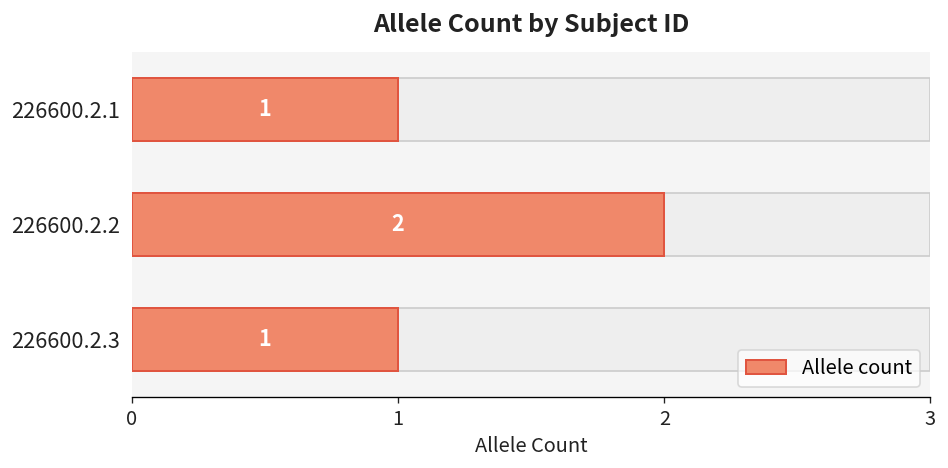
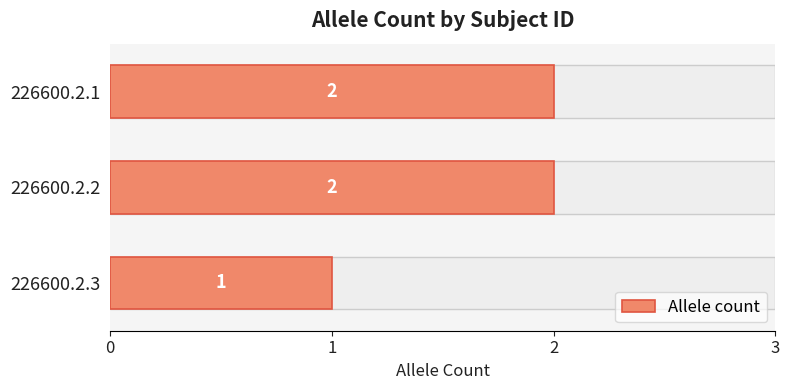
Allele count, 226600.2.1: 1 -> 2
